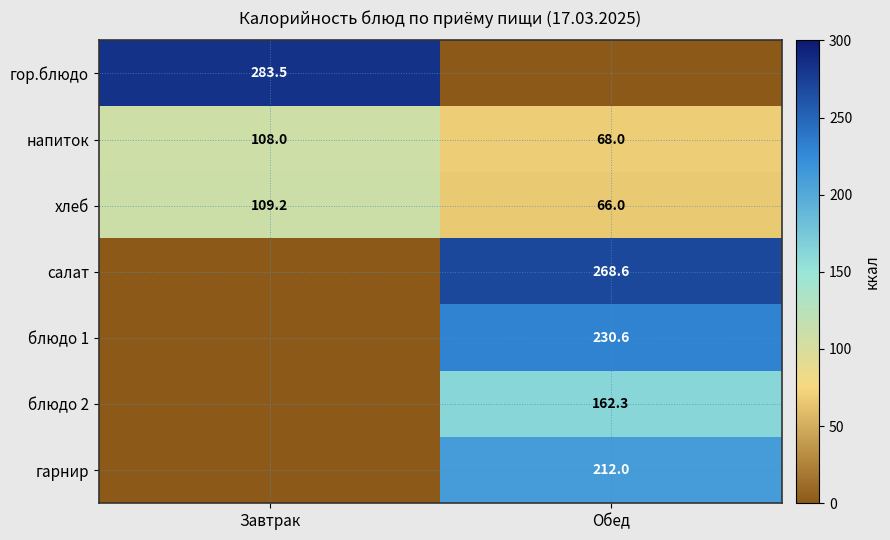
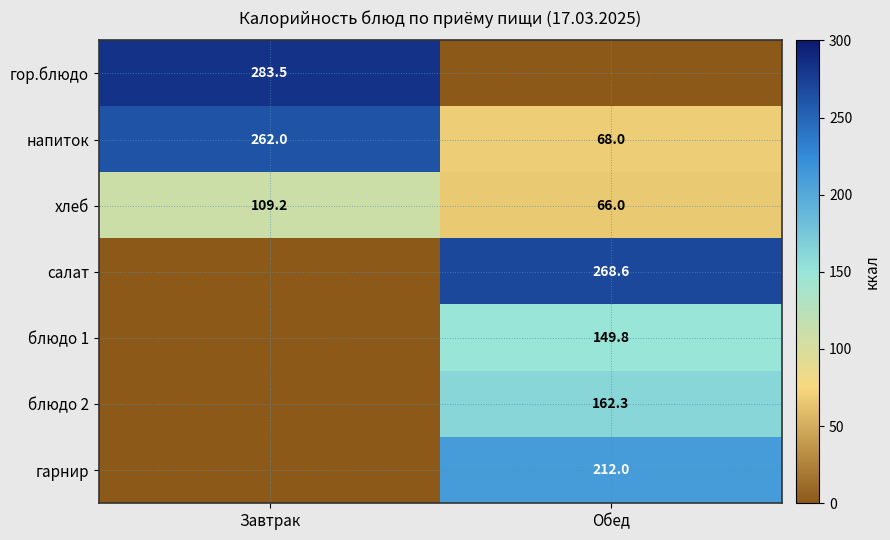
напиток, Завтрак: 108.0 -> 262.0
блюдо 1, Обед: 230.6 -> 149.8
